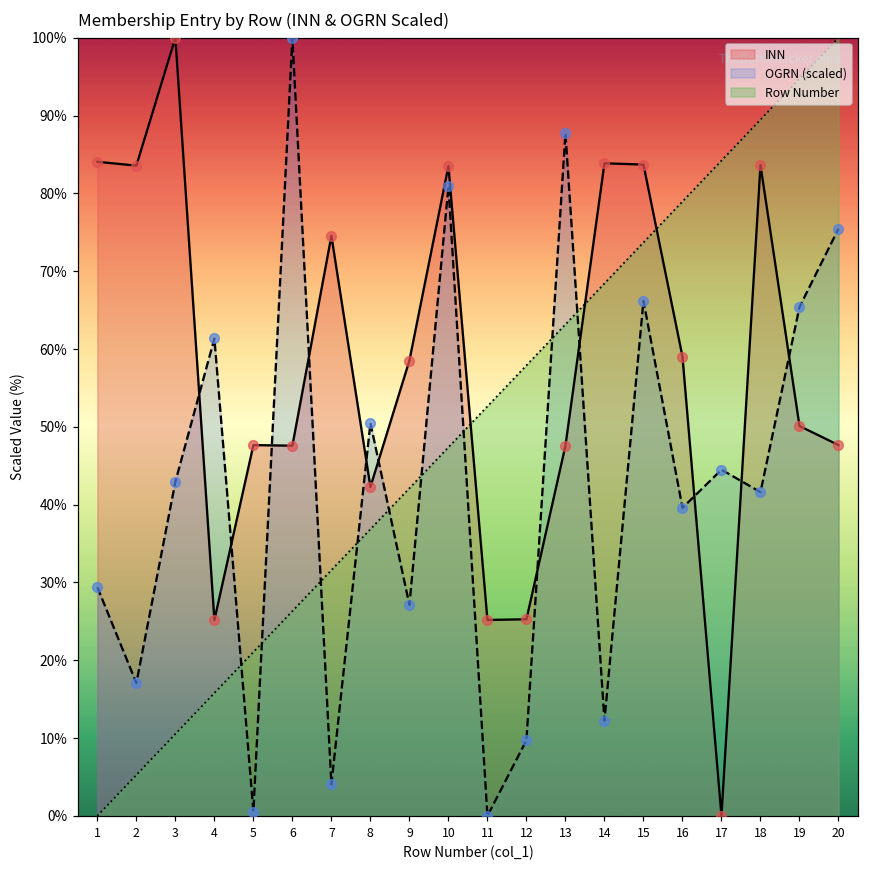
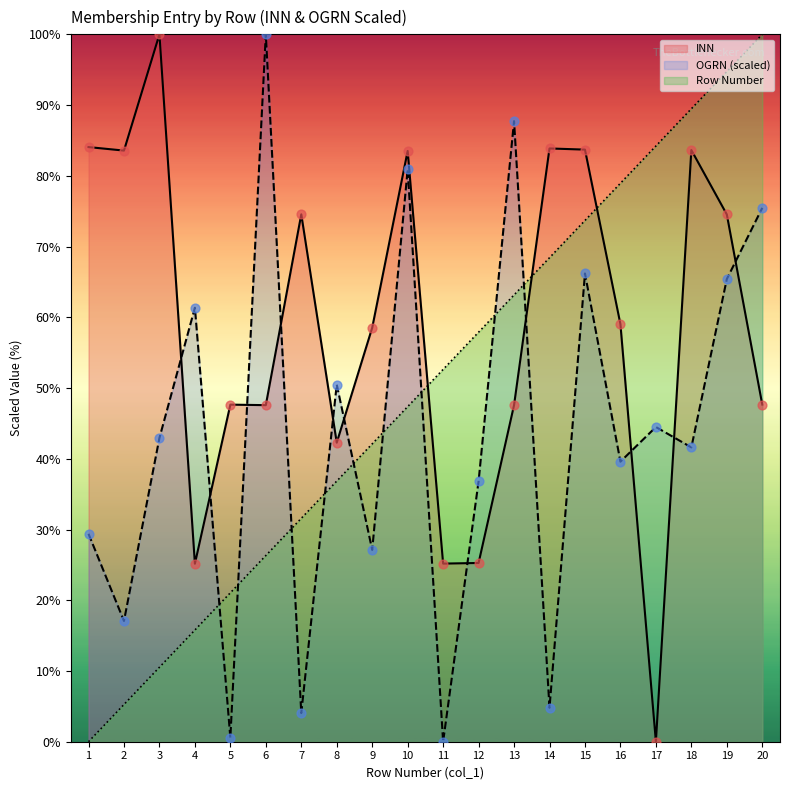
OGRN (scaled), 12: 10% -> 37%
OGRN (scaled), 14: 12% -> 5%
INN, 19: 50% -> 75%
